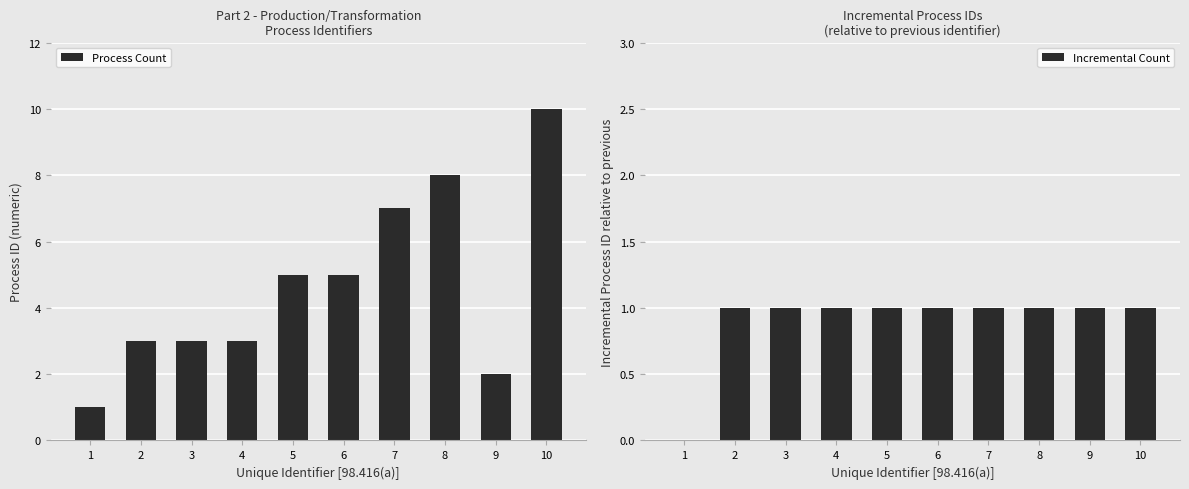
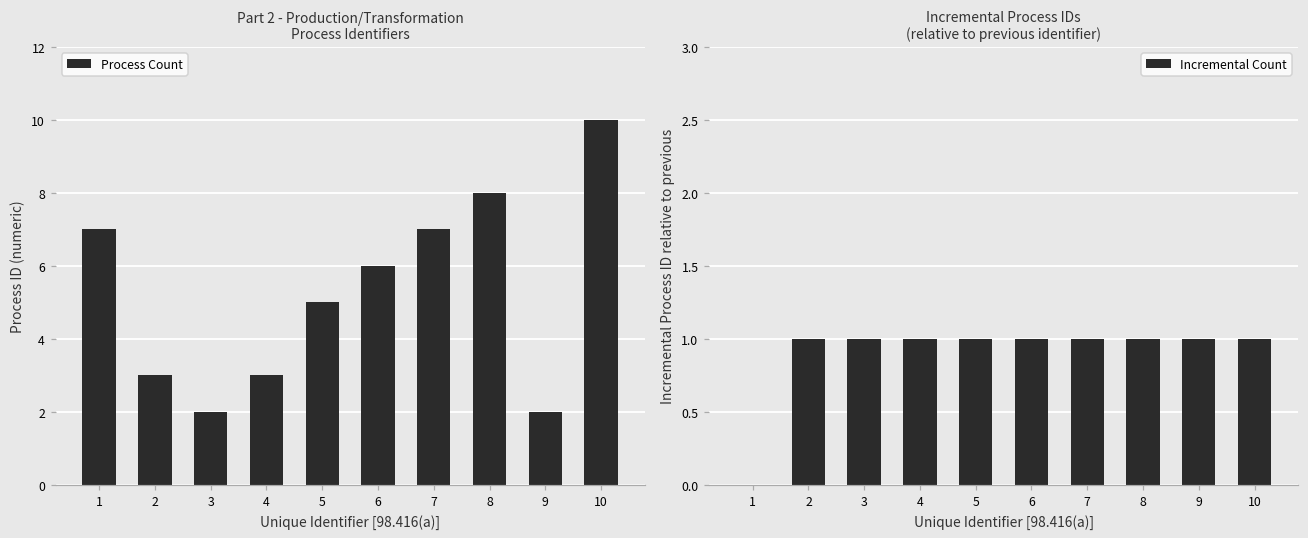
Part 2 - Production/Transformation Process Identifiers, 1: 1 -> 7
Part 2 - Production/Transformation Process Identifiers, 3: 3 -> 2
Part 2 - Production/Transformation Process Identifiers, 6: 5 -> 6
